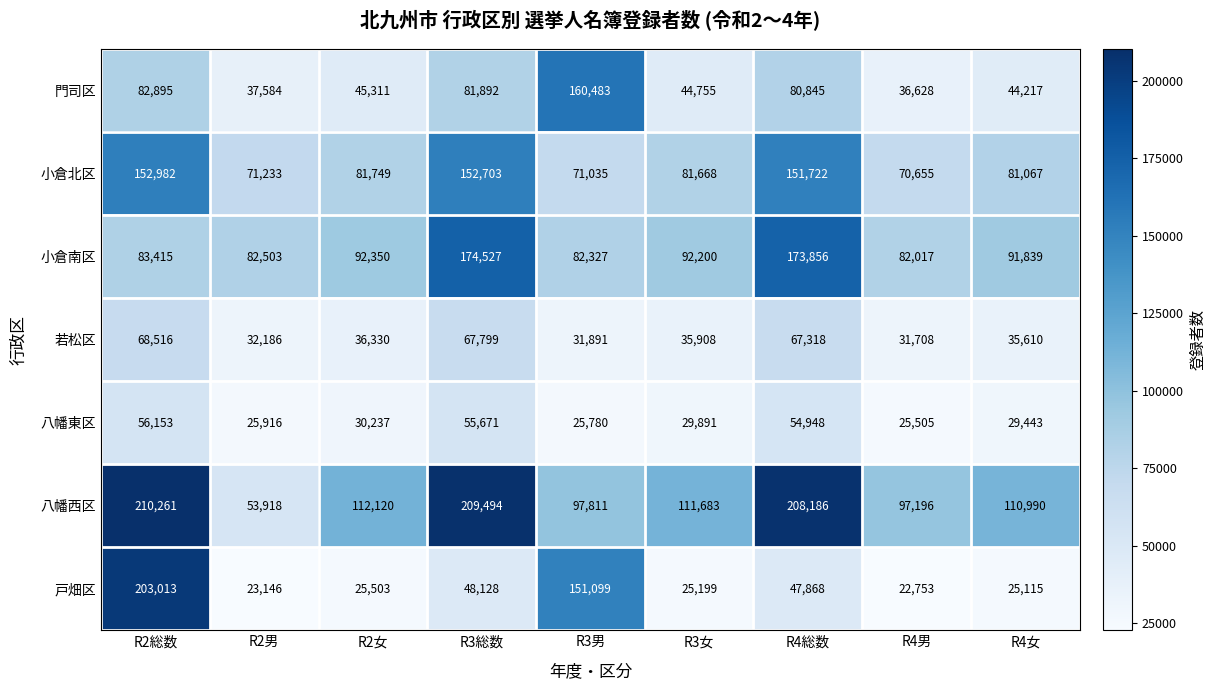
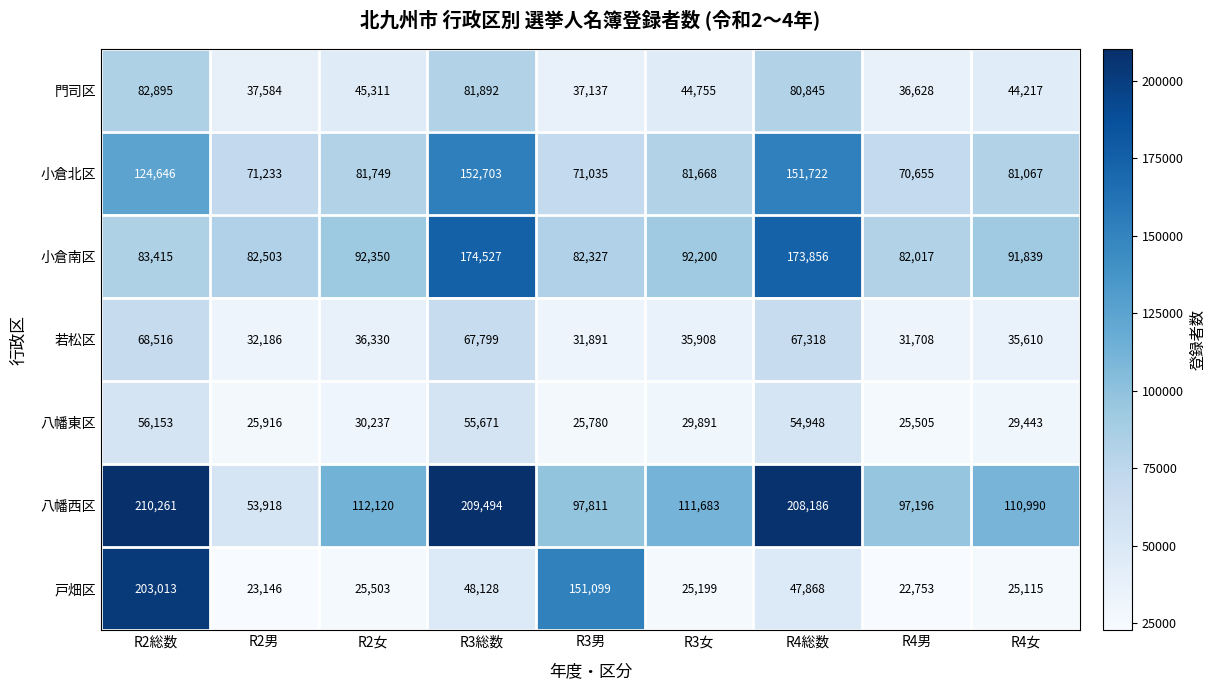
門司区, R3男: 160,483 -> 37,137
小倉北区, R2総数: 152,982 -> 124,646
